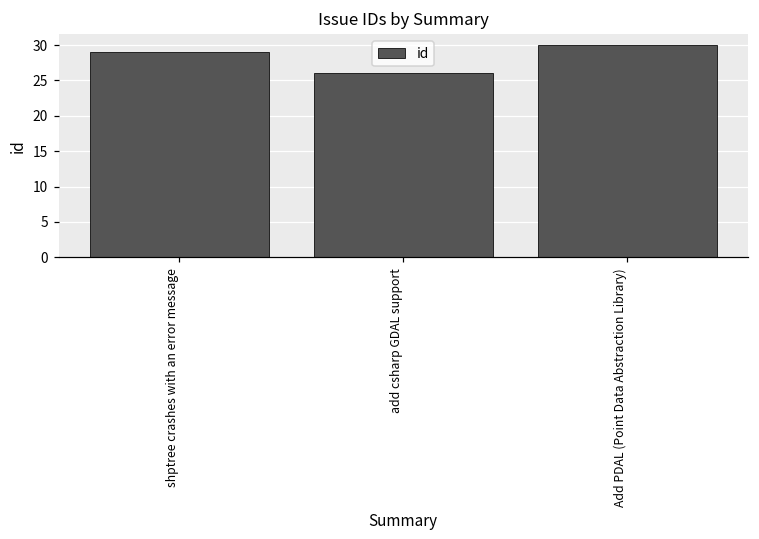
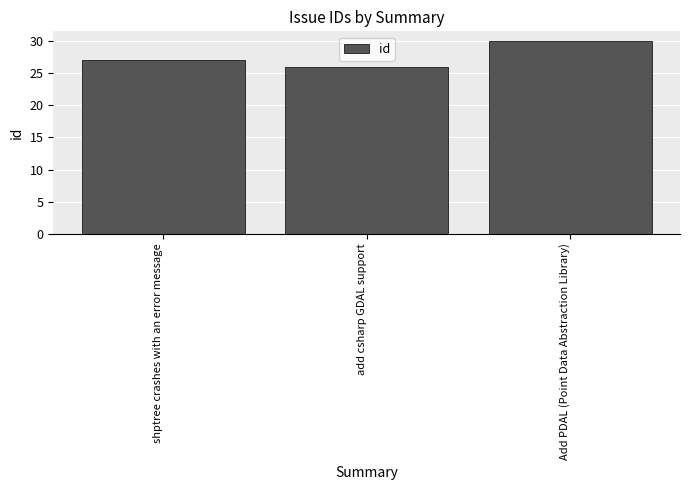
shptree crashes with an error message: 29 -> 27
